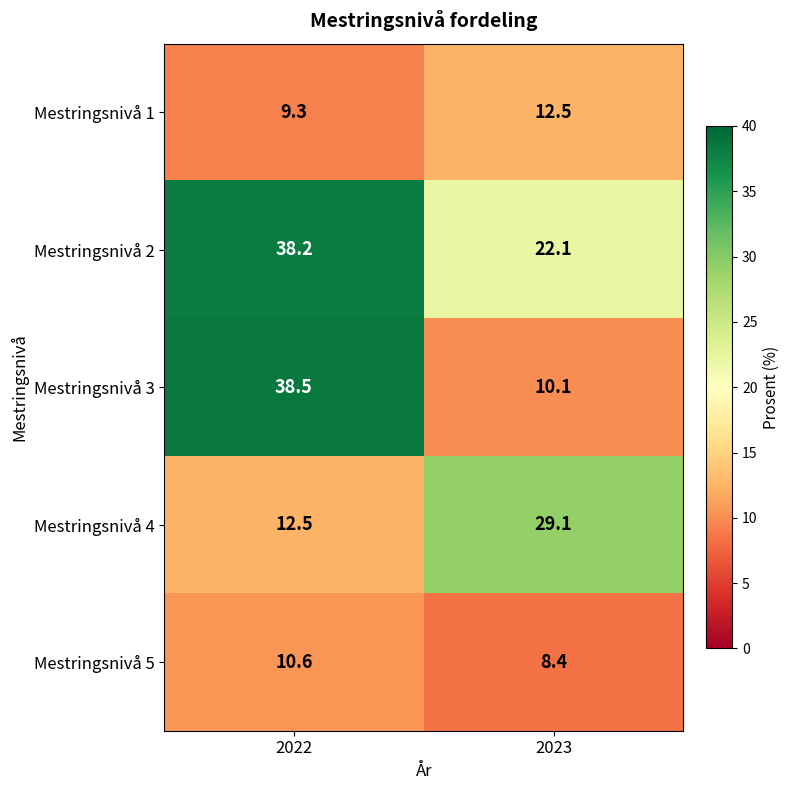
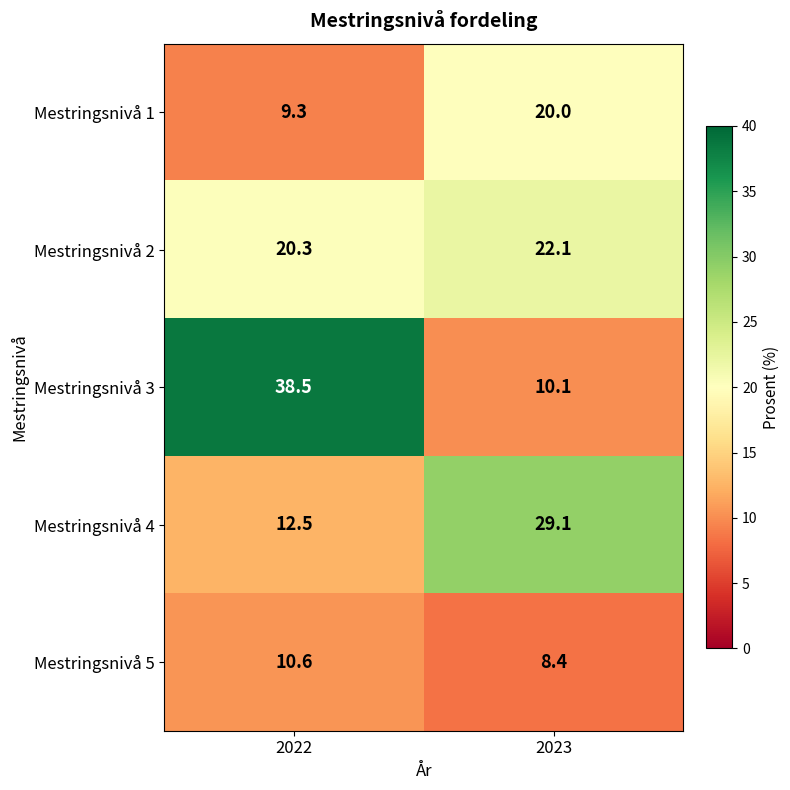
Mestringsnivå 1, 2023: 12.5 -> 20.0
Mestringsnivå 2, 2022: 38.2 -> 20.3
